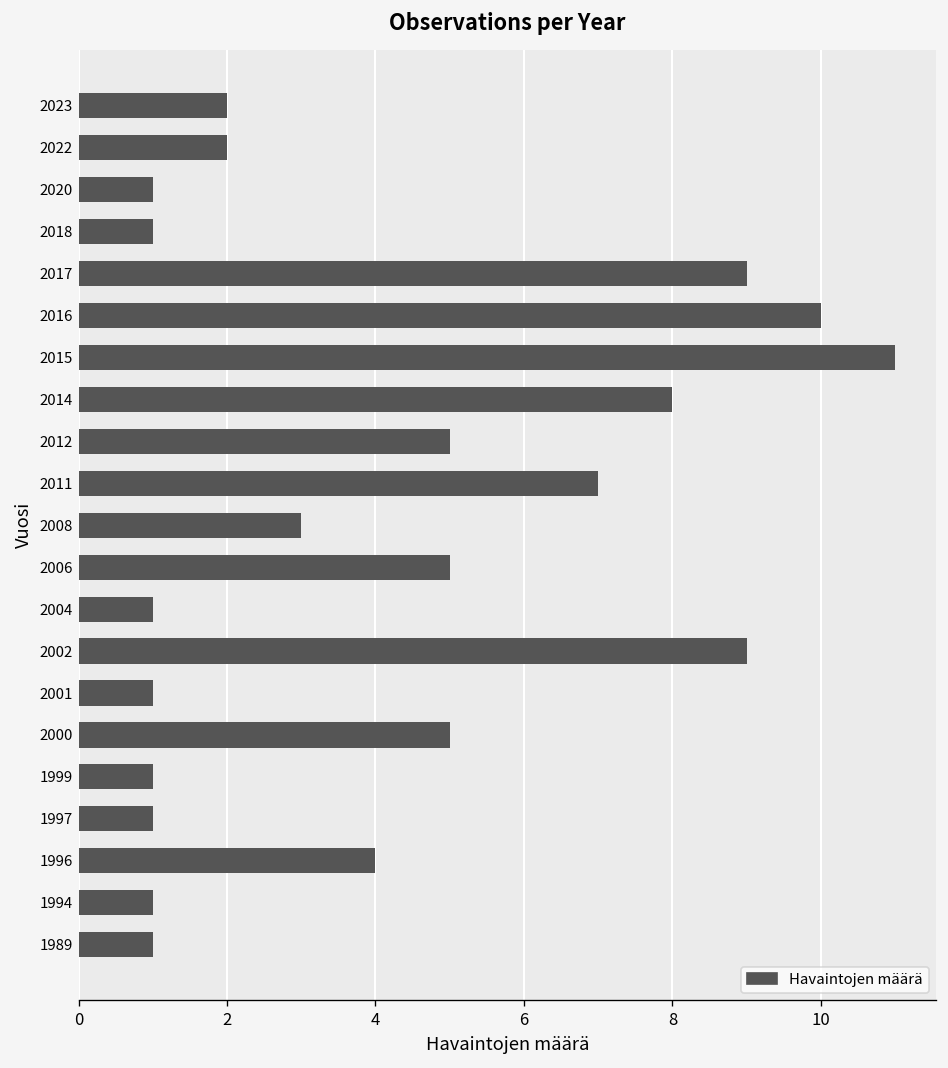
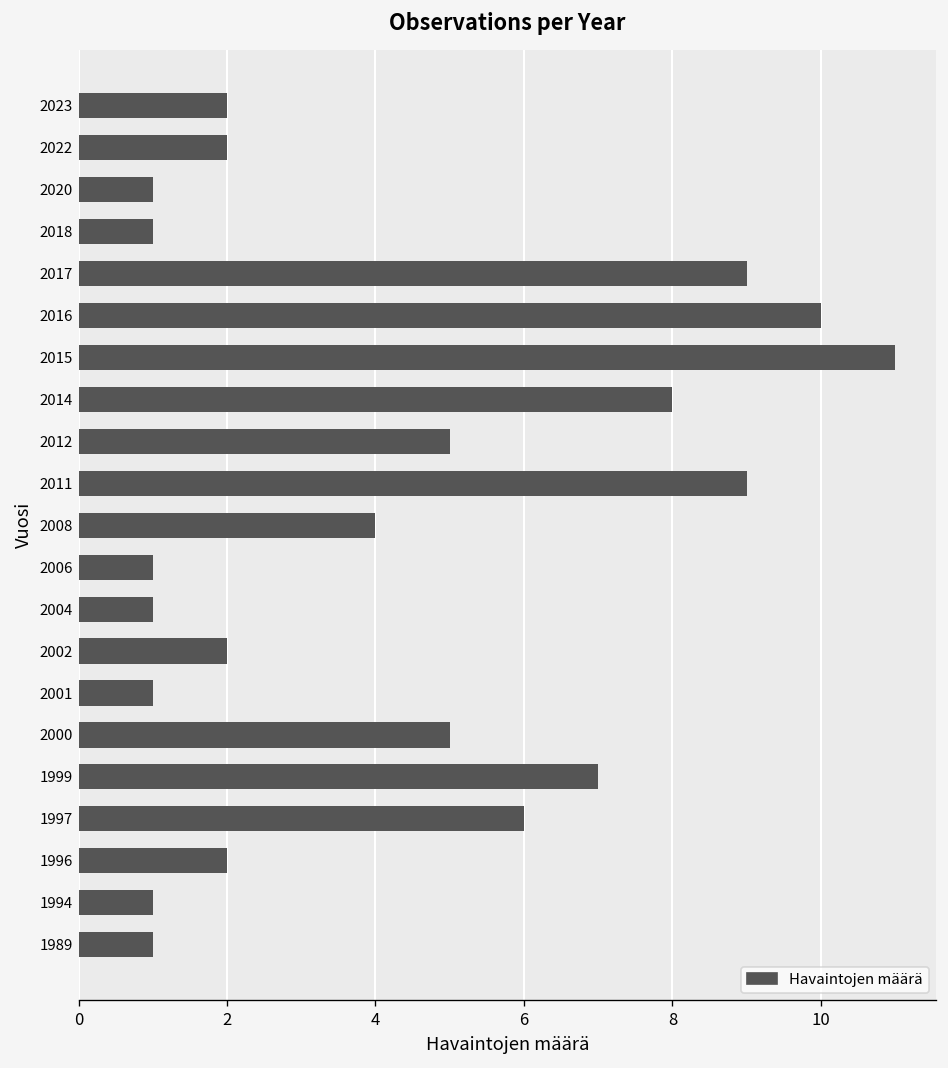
2011: 7 -> 9
2008: 3 -> 4
2006: 5 -> 1
2002: 9 -> 2
1999: 1 -> 7
1997: 1 -> 6
1996: 4 -> 2
